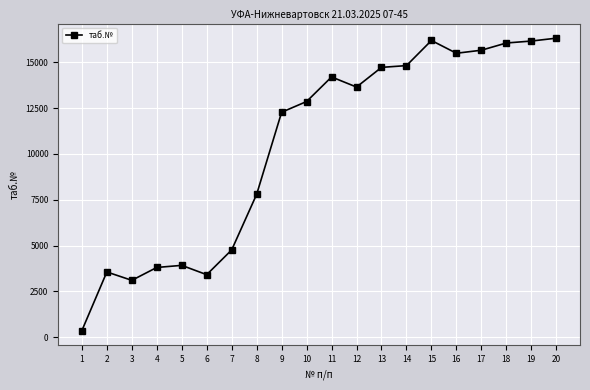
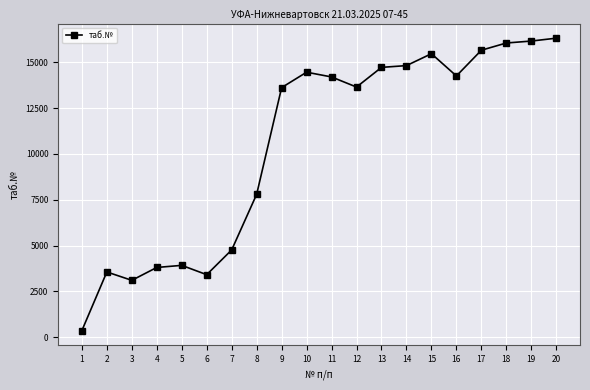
9: 12300 -> 13600
10: 12900 -> 14500
15: 16200 -> 15500
16: 15500 -> 14300
